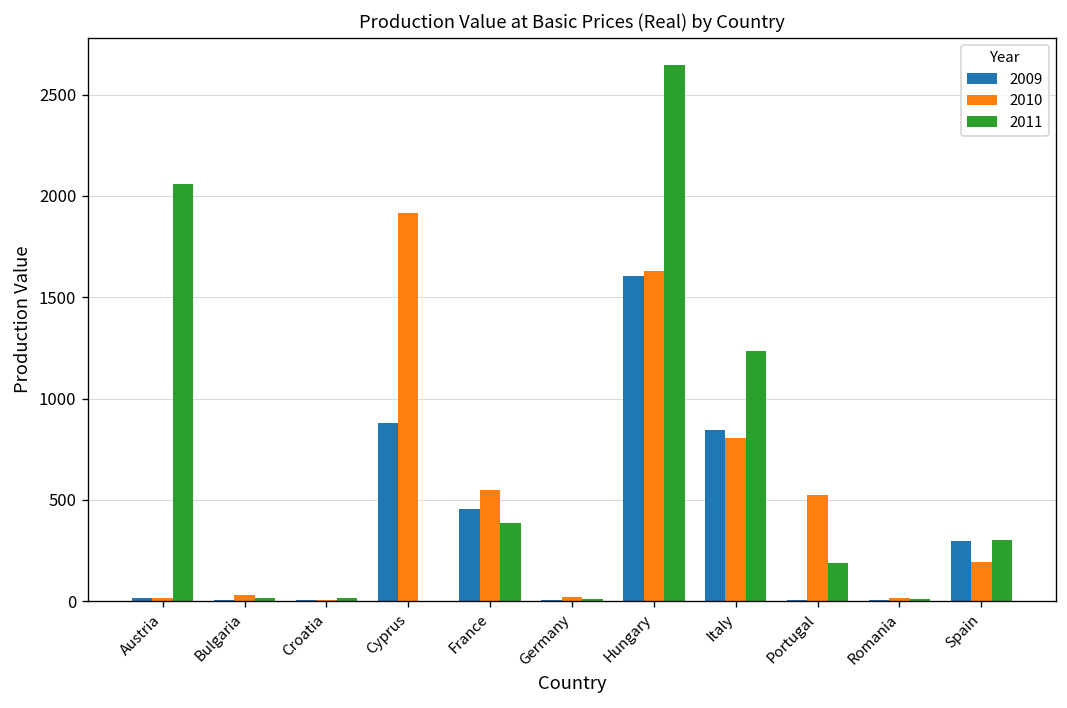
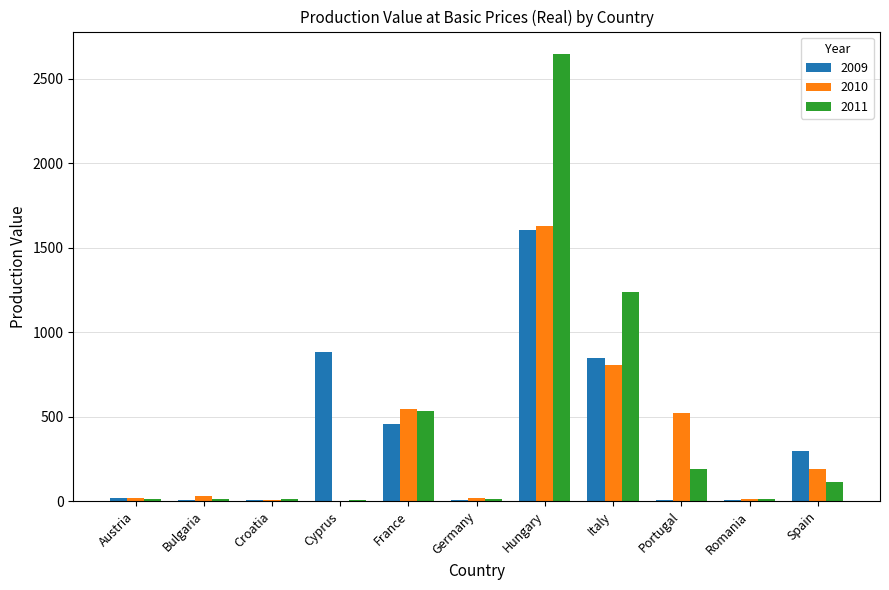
2011, Austria: 2060 -> 10
2010, Cyprus: 1920 -> 0
2011, France: 380 -> 530
2011, Spain: 300 -> 120
